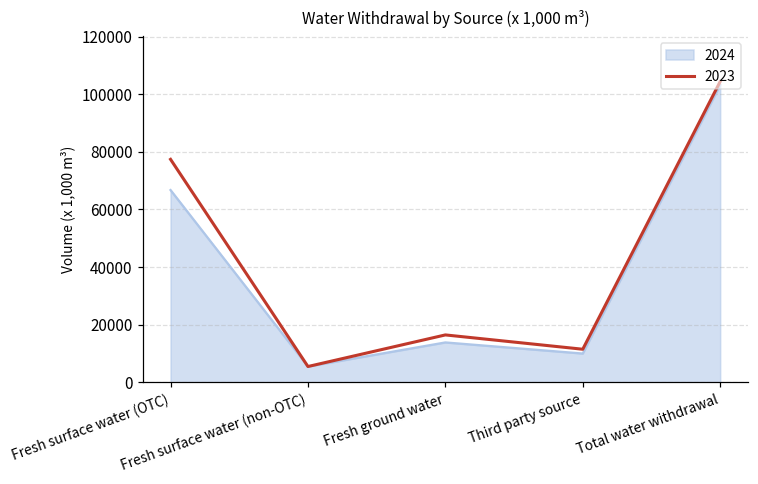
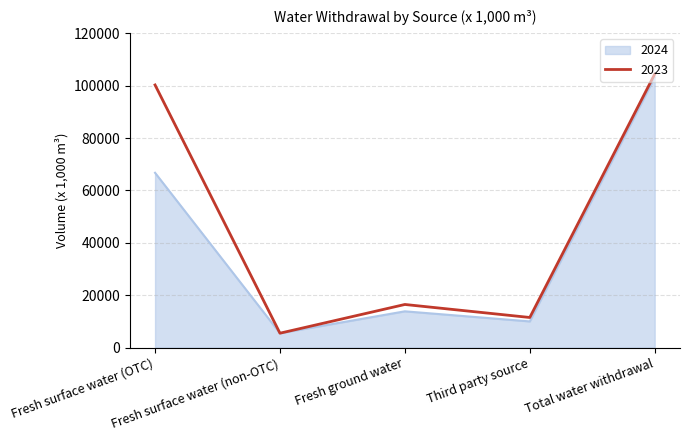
2023, Fresh surface water (OTC): 77000 -> 100000
